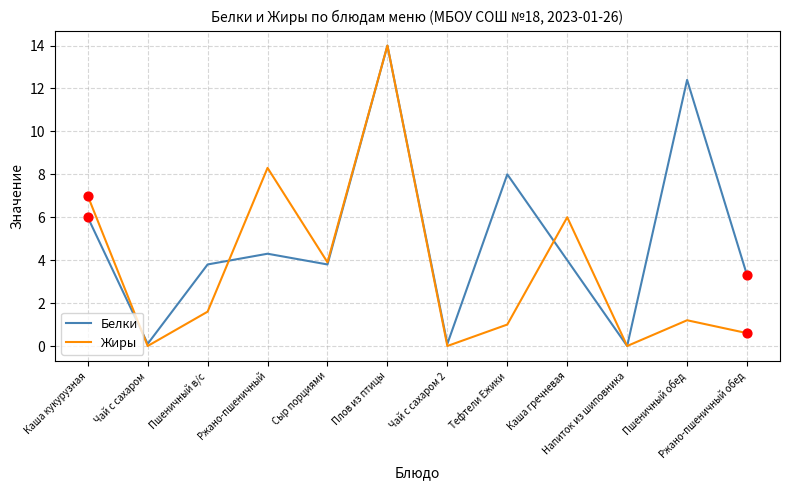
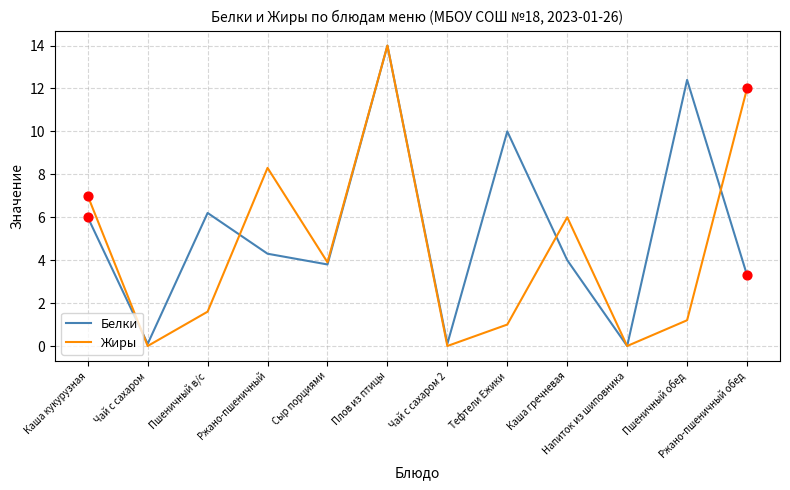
Белки, Пшеничный в/с: 3.8 -> 6.2
Белки, Тефтели Ежики: 8 -> 10
Жиры, Ржано-пшеничный обед: 0.6 -> 12.0
